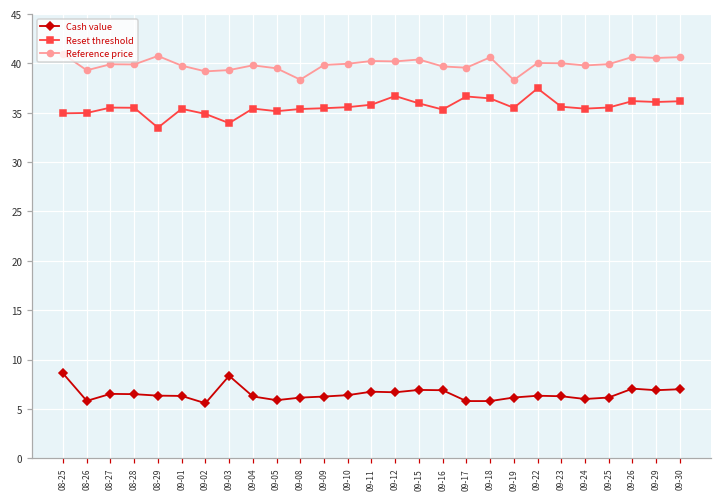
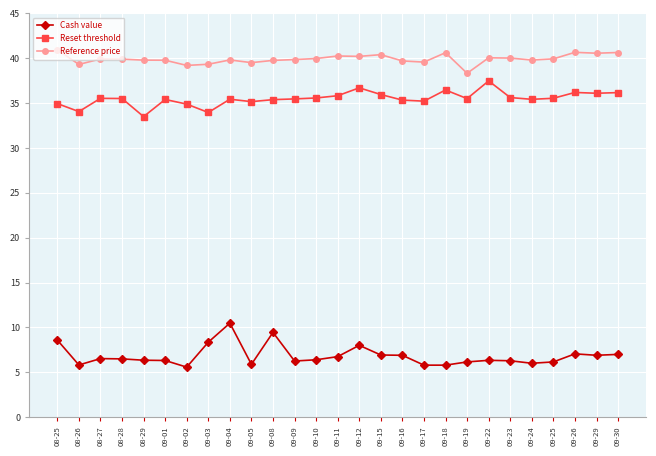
Reset threshold, 08-26: 35 -> 34
Reference price, 08-29: 41 -> 40
Cash value, 09-04: 6 -> 10
Cash value, 09-08: 6 -> 9
Reference price, 09-08: 38 -> 40
Cash value, 09-12: 7 -> 8
Reset threshold, 09-17: 37 -> 35
